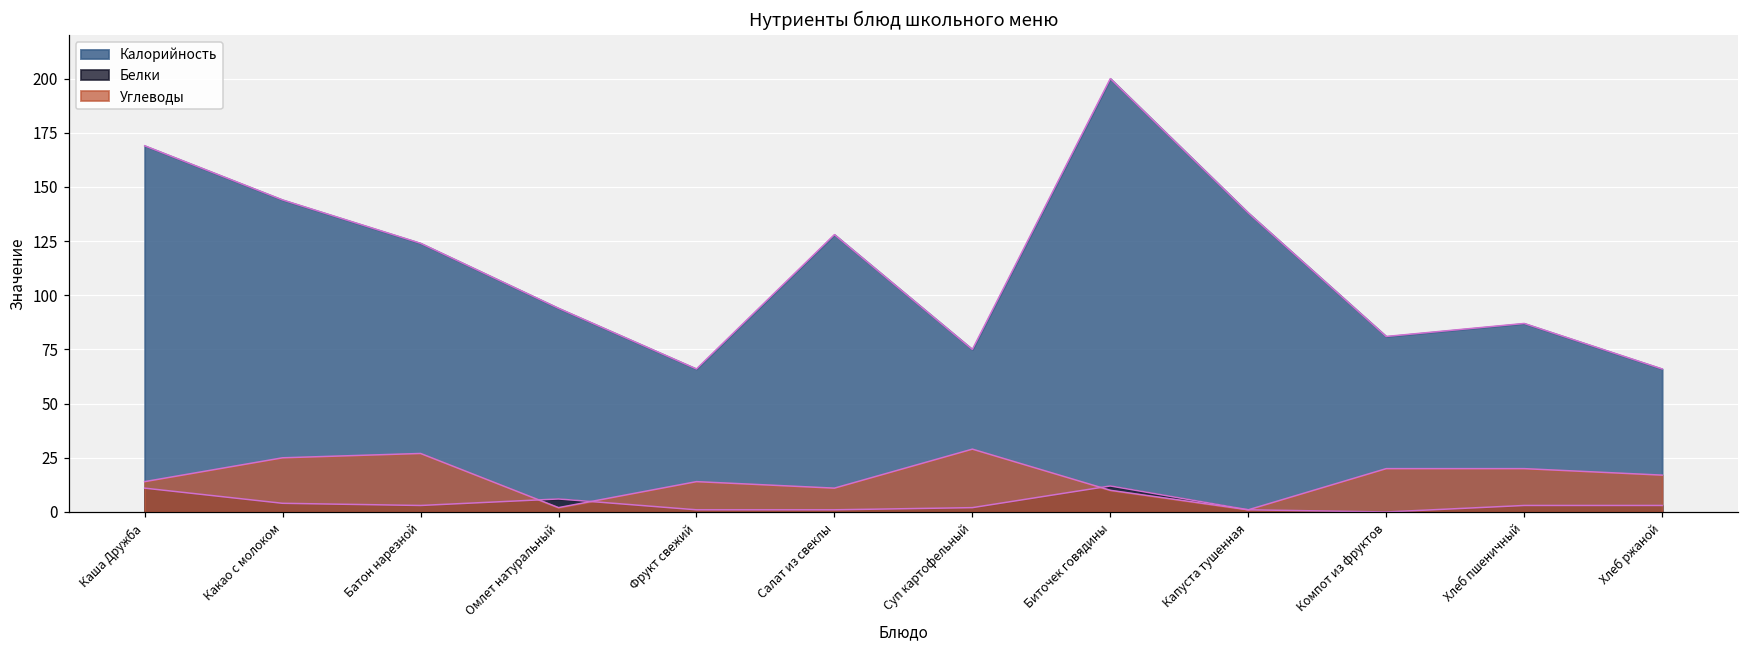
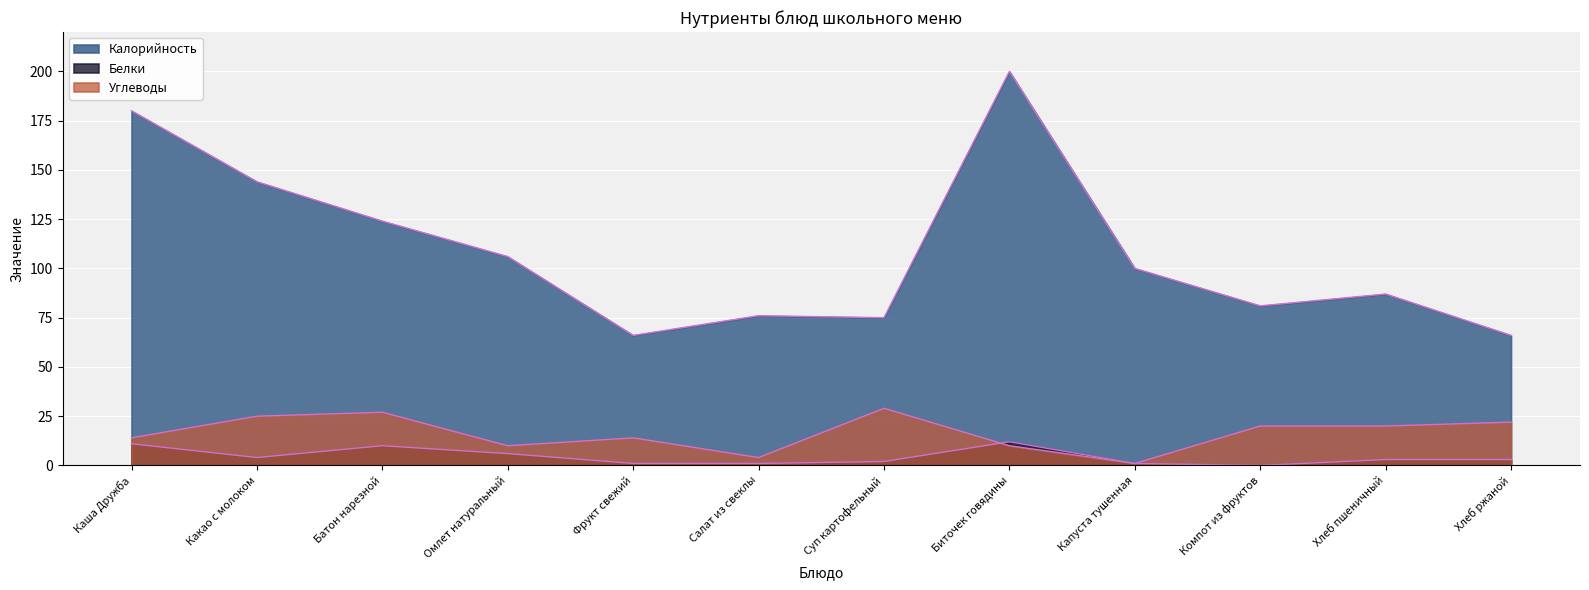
Калорийность, Каша Дружба: 169 -> 180
Белки, Батон нарезной: 3 -> 10
Калорийность, Омлет натуральный: 94 -> 106
Углеводы, Омлет натуральный: 2 -> 10
Калорийность, Салат из свеклы: 128 -> 76
Углеводы, Салат из свеклы: 11 -> 4
Калорийность, Капуста тушенная: 138 -> 100
Углеводы, Хлеб ржаной: 17 -> 22
